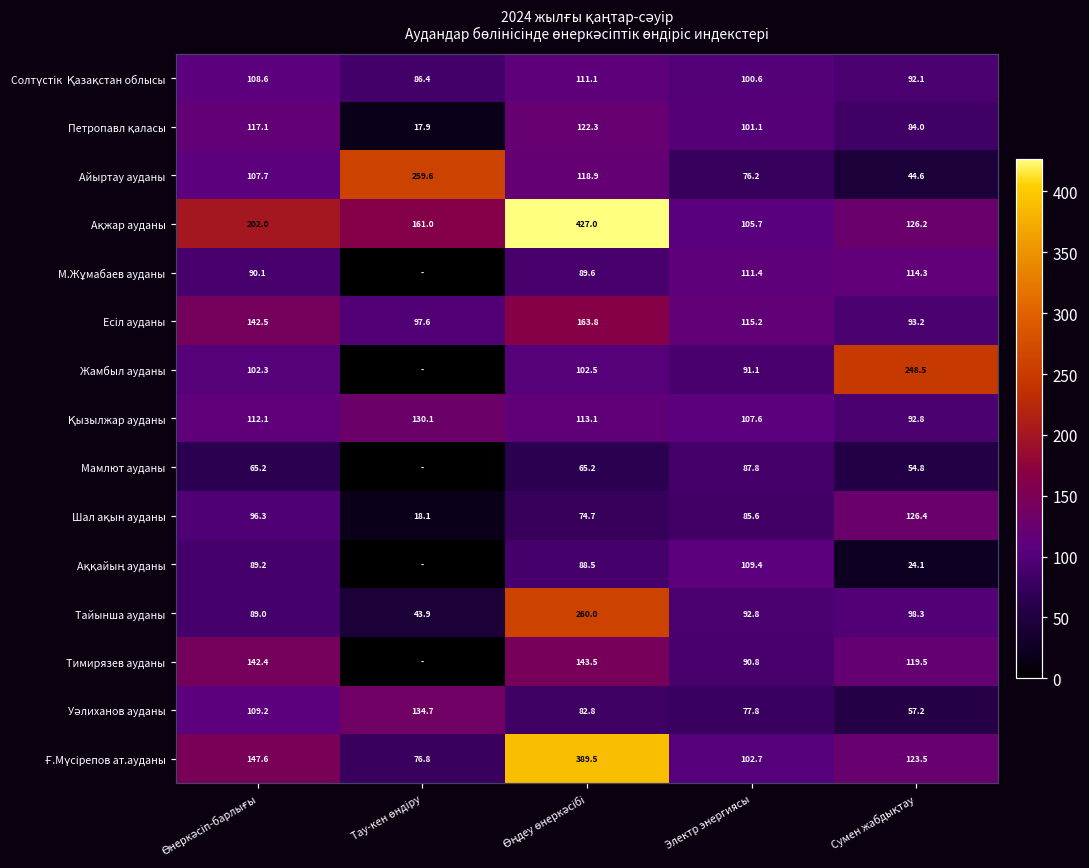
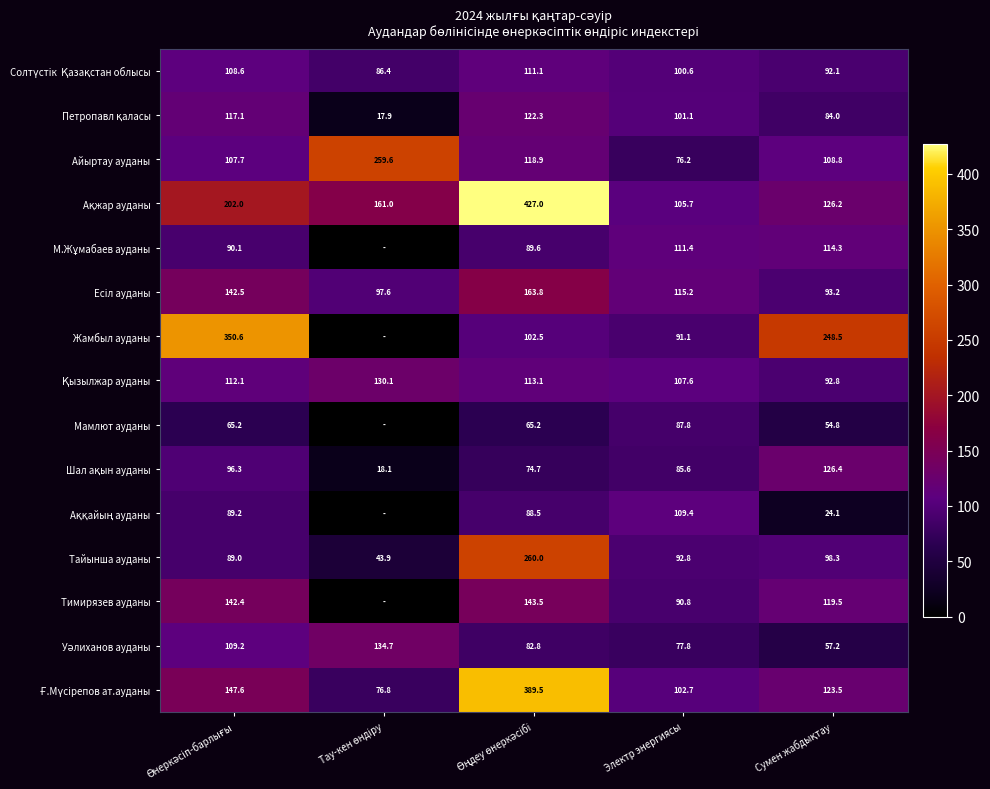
Айыртау ауданы, Сумен жабдықтау: 44.6 -> 108.8
Жамбыл ауданы, Өнеркәсіп-барлығы: 102.3 -> 350.6
